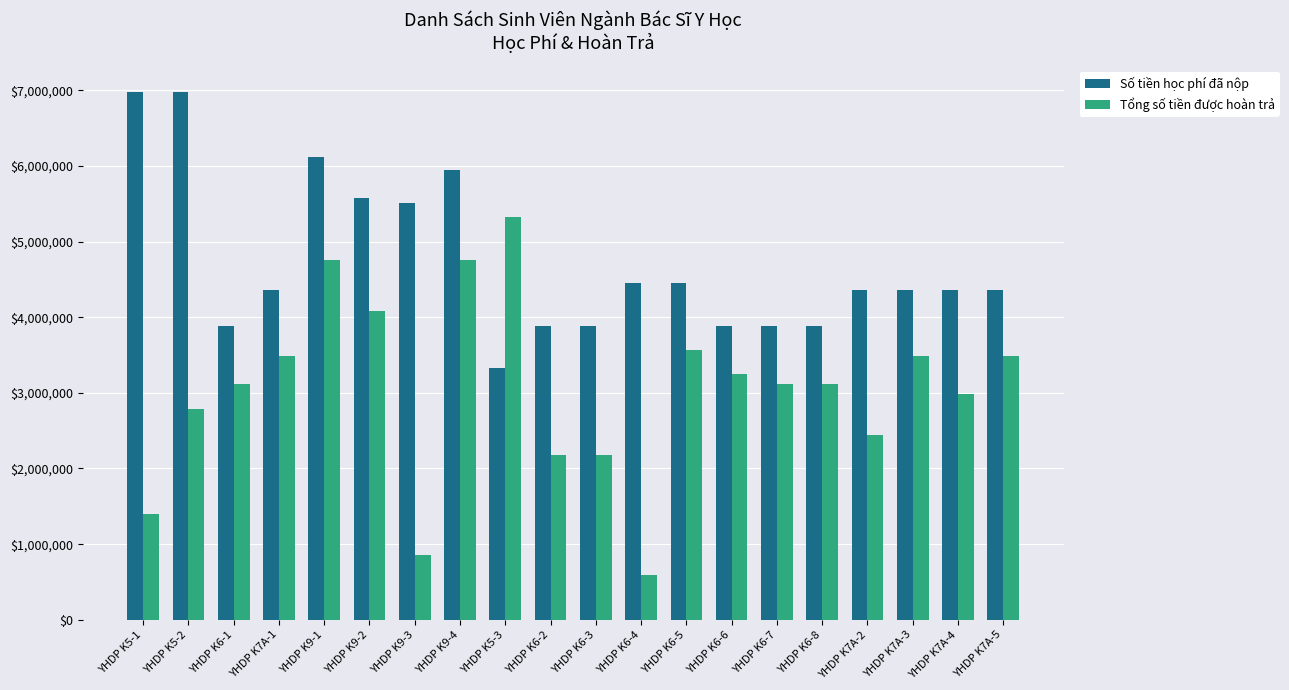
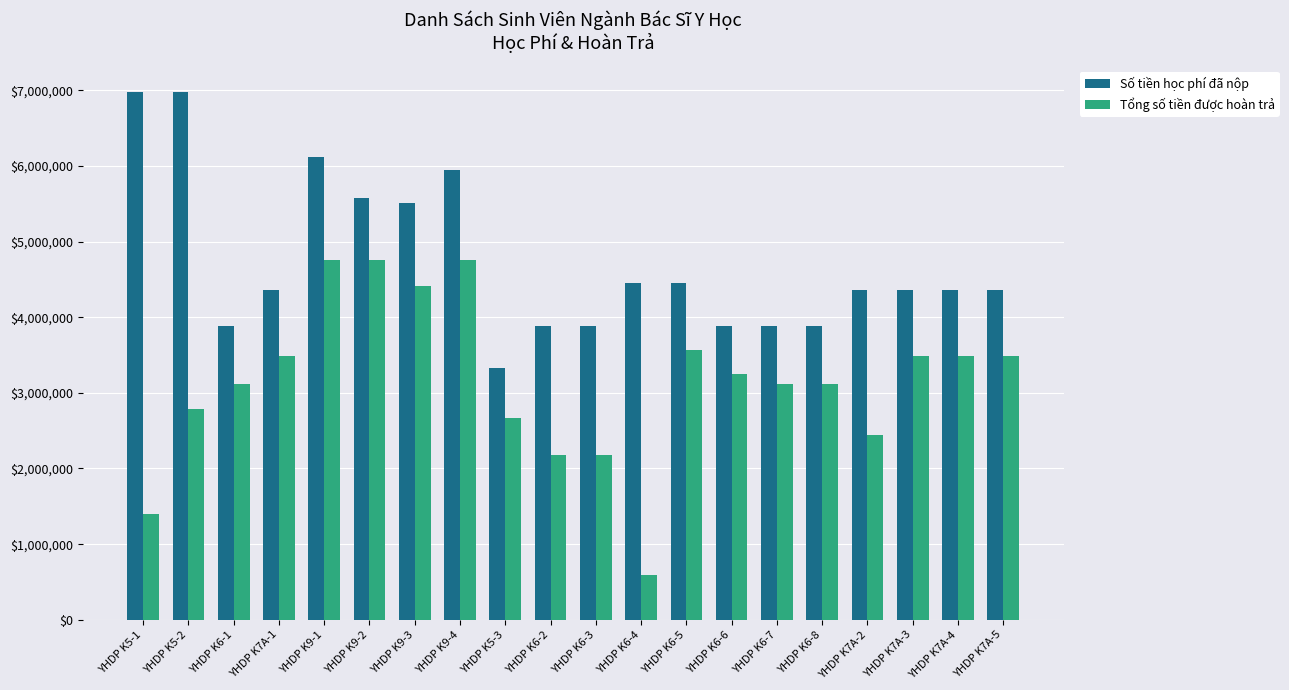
Tổng số tiền được hoàn trả, YHDP K9-2: $4,100,000 -> $4,800,000
Tổng số tiền được hoàn trả, YHDP K9-3: $900,000 -> $4,400,000
Tổng số tiền được hoàn trả, YHDP K5-3: $5,300,000 -> $2,700,000
Tổng số tiền được hoàn trả, YHDP K7A-4: $3,000,000 -> $3,500,000
